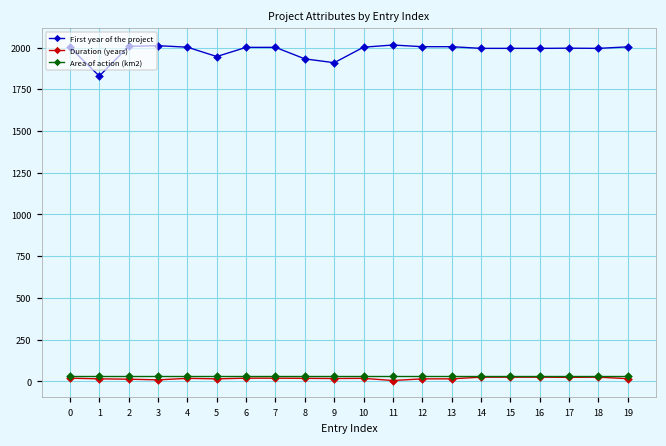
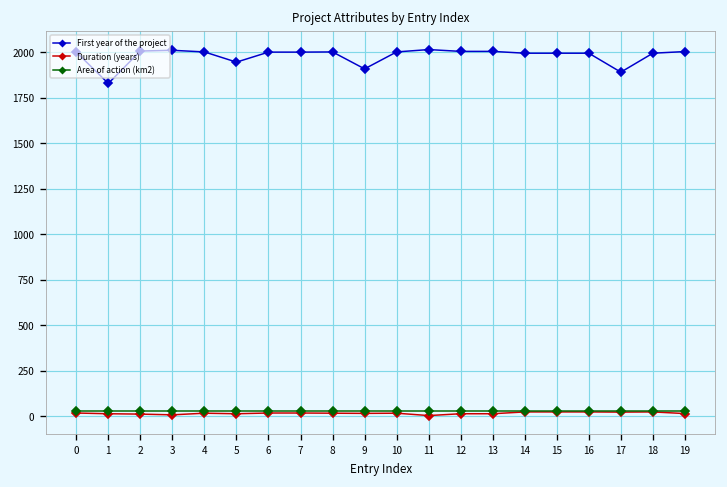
First year of the project, 8: 1930 -> 2000
First year of the project, 17: 2000 -> 1890
